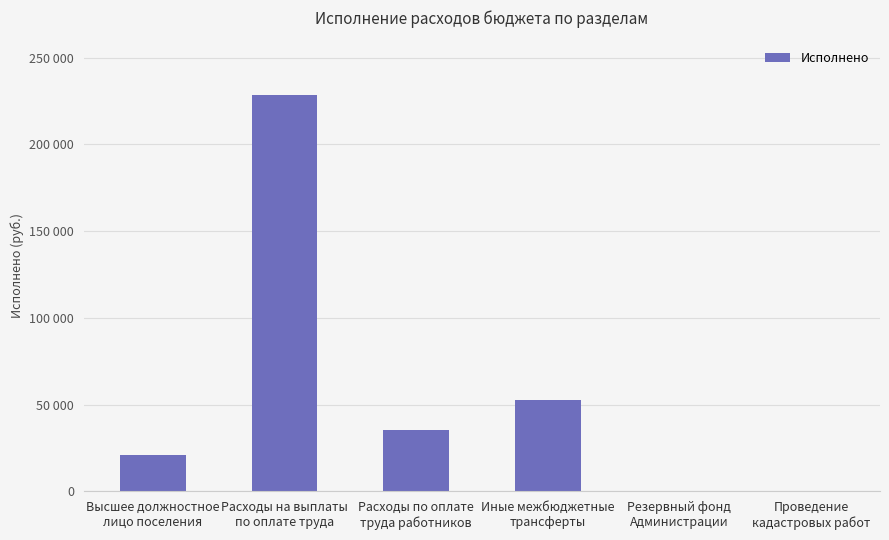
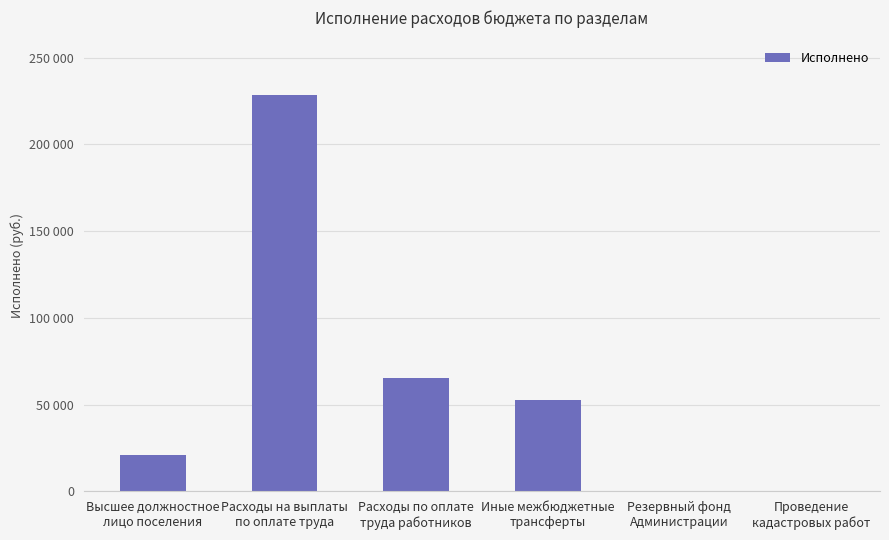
Расходы по оплате труда работников: 35000 -> 65000
